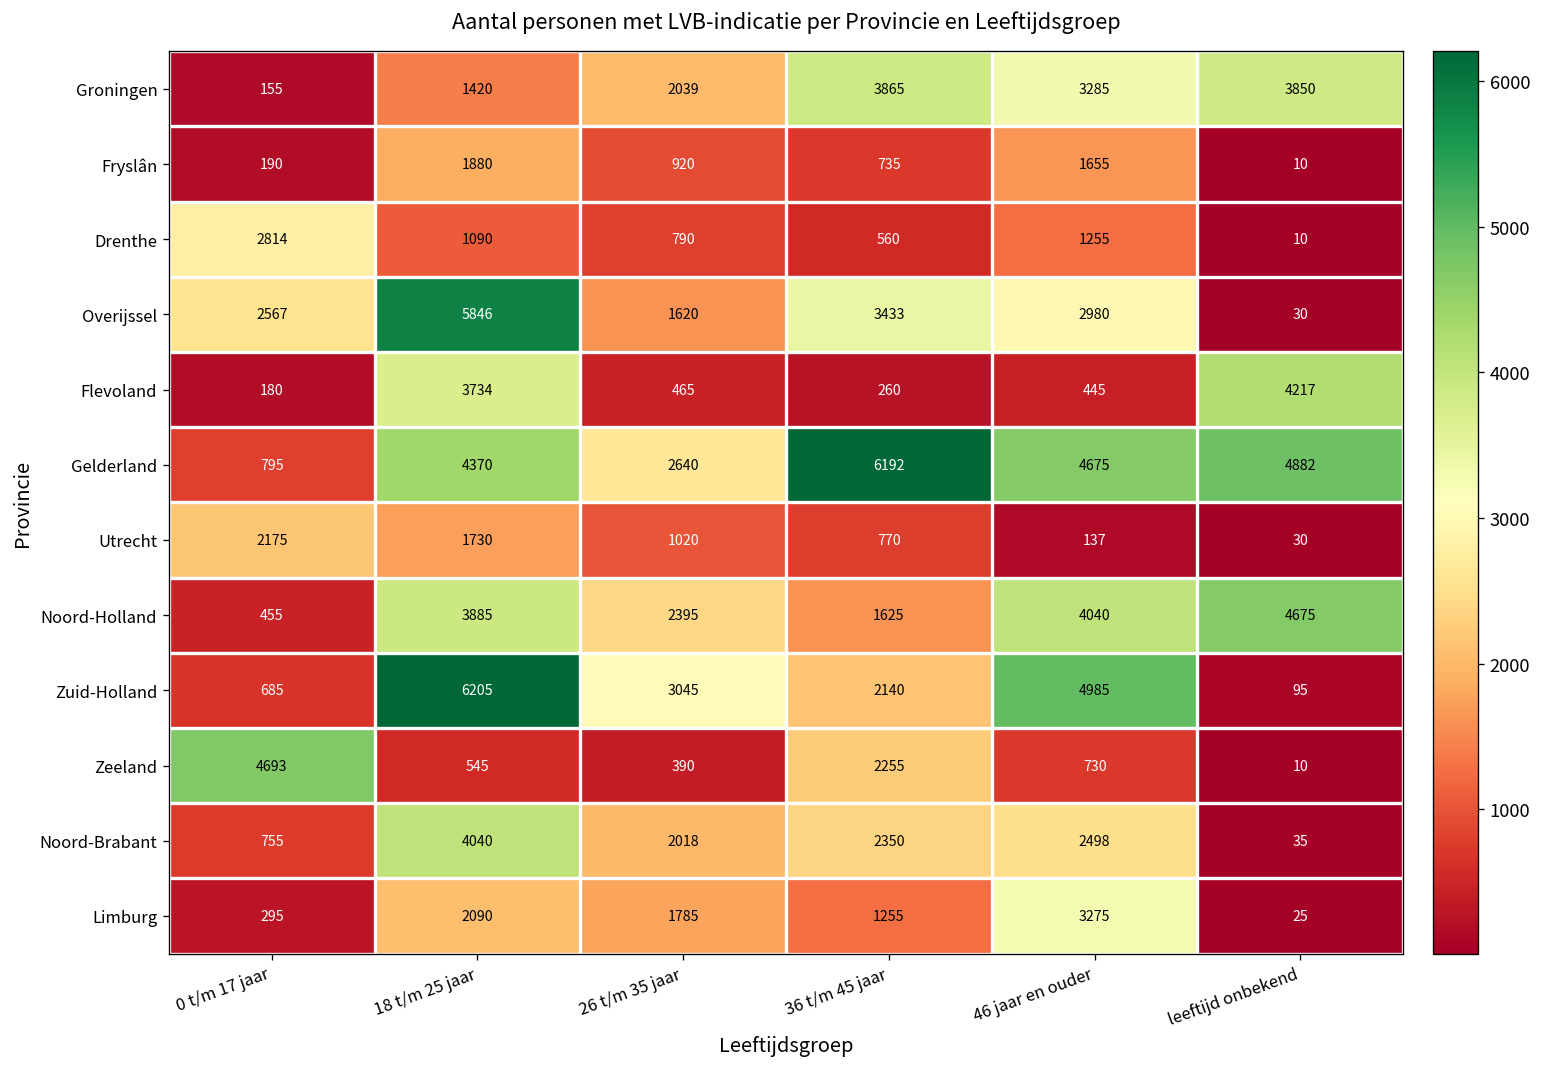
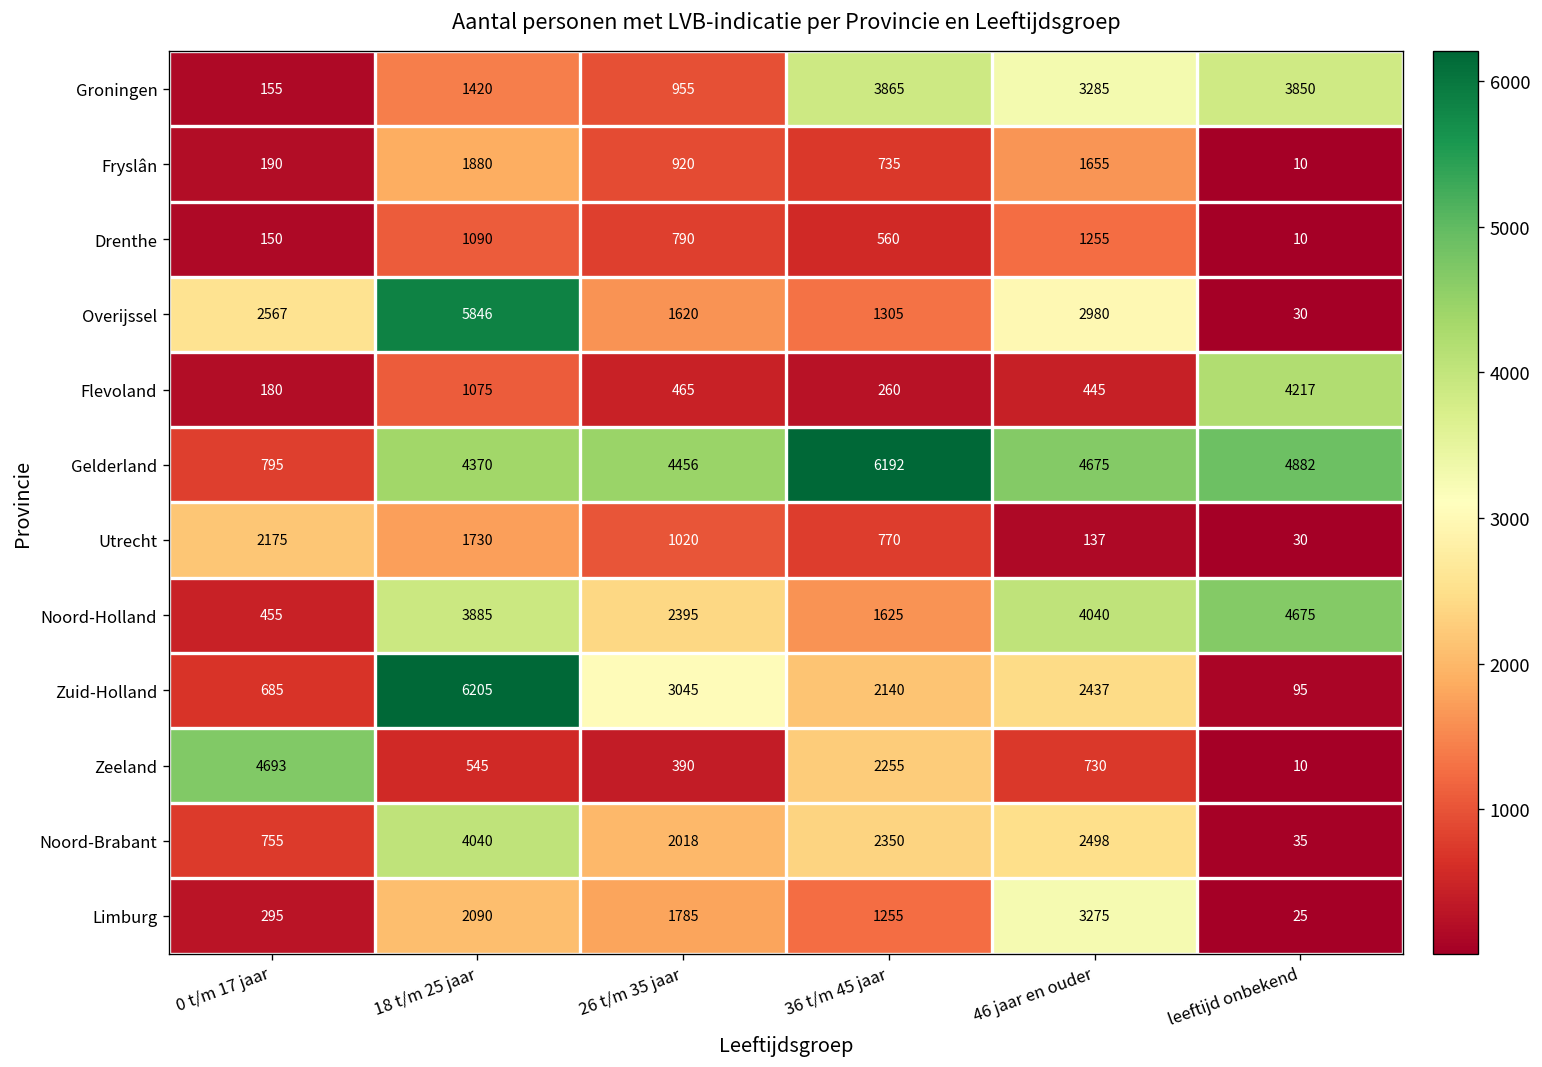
Groningen, 26 t/m 35 jaar: 2039 -> 955
Drenthe, 0 t/m 17 jaar: 2814 -> 150
Overijssel, 36 t/m 45 jaar: 3433 -> 1305
Flevoland, 18 t/m 25 jaar: 3734 -> 1075
Gelderland, 26 t/m 35 jaar: 2640 -> 4456
Zuid-Holland, 46 jaar en ouder: 4985 -> 2437
